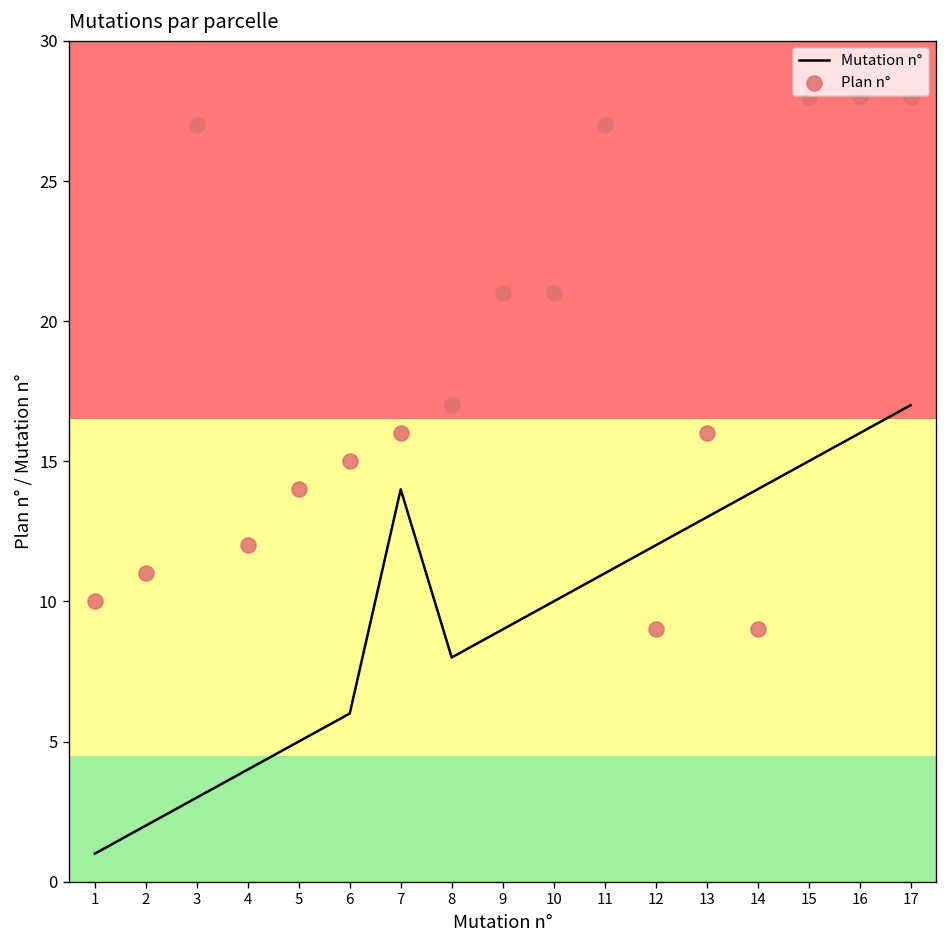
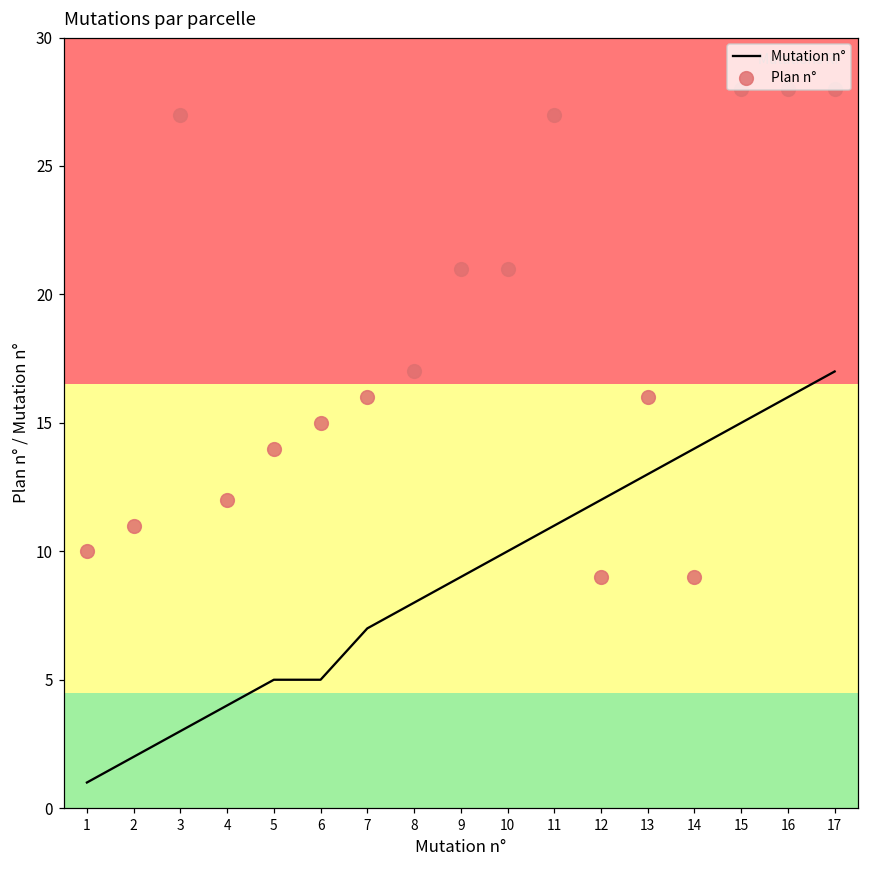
Mutation n°, 6: 6 -> 5
Mutation n°, 7: 14 -> 7
